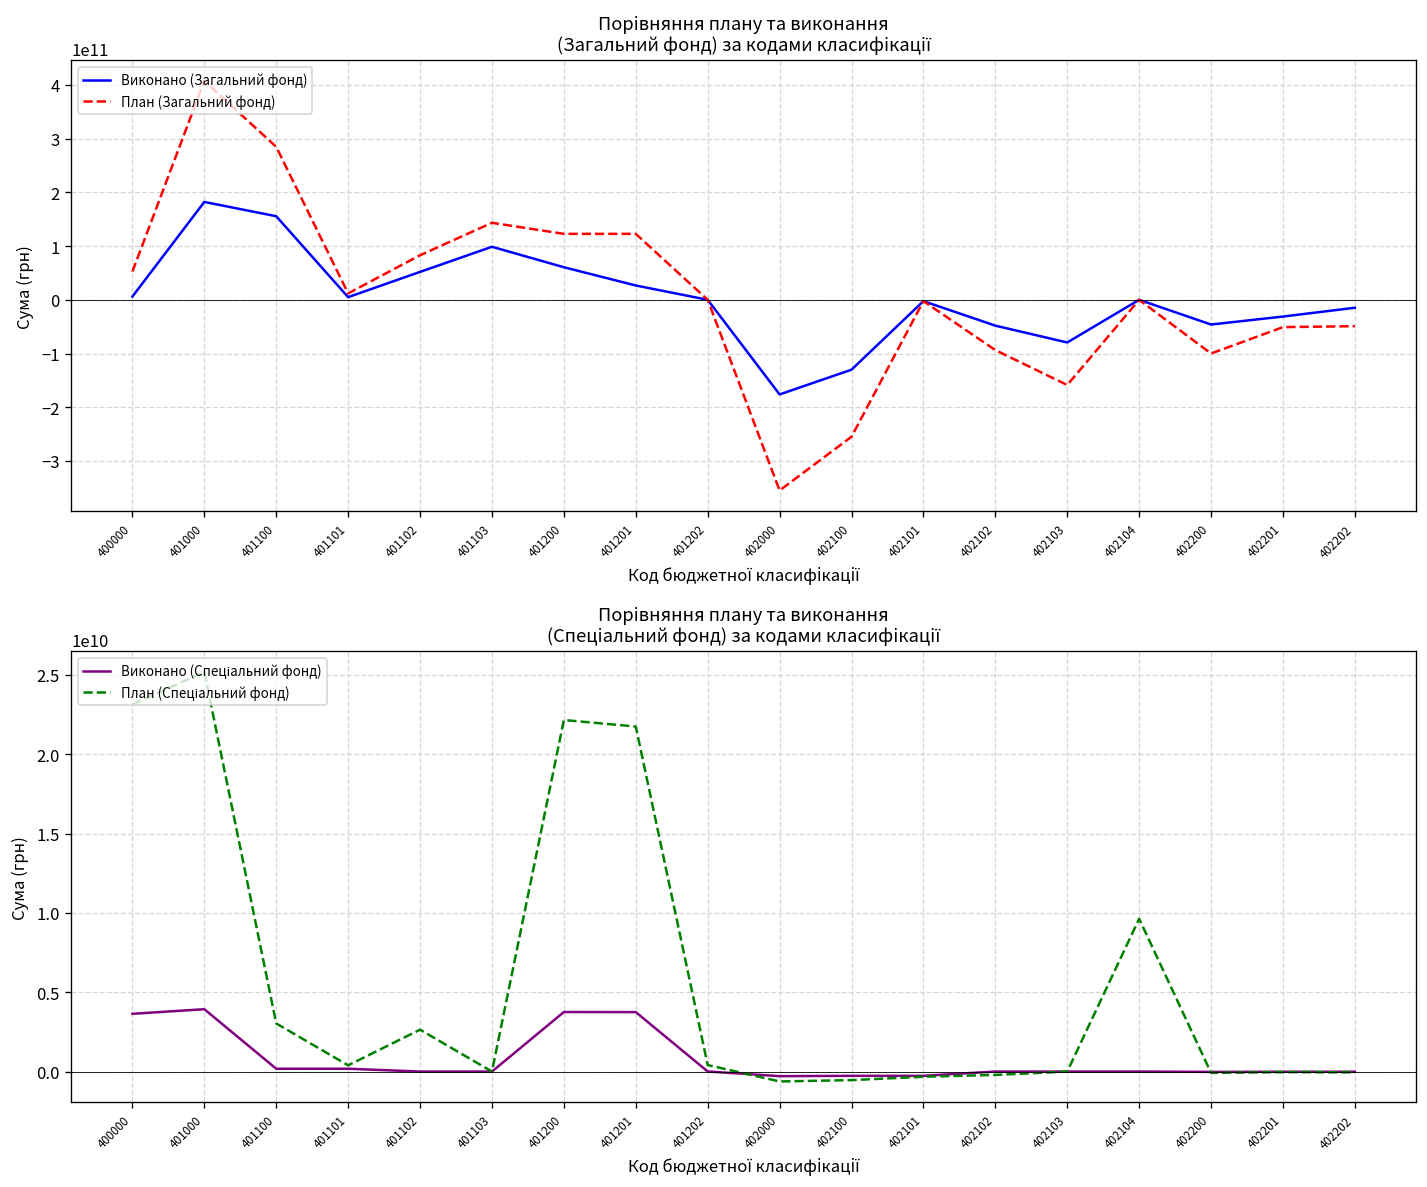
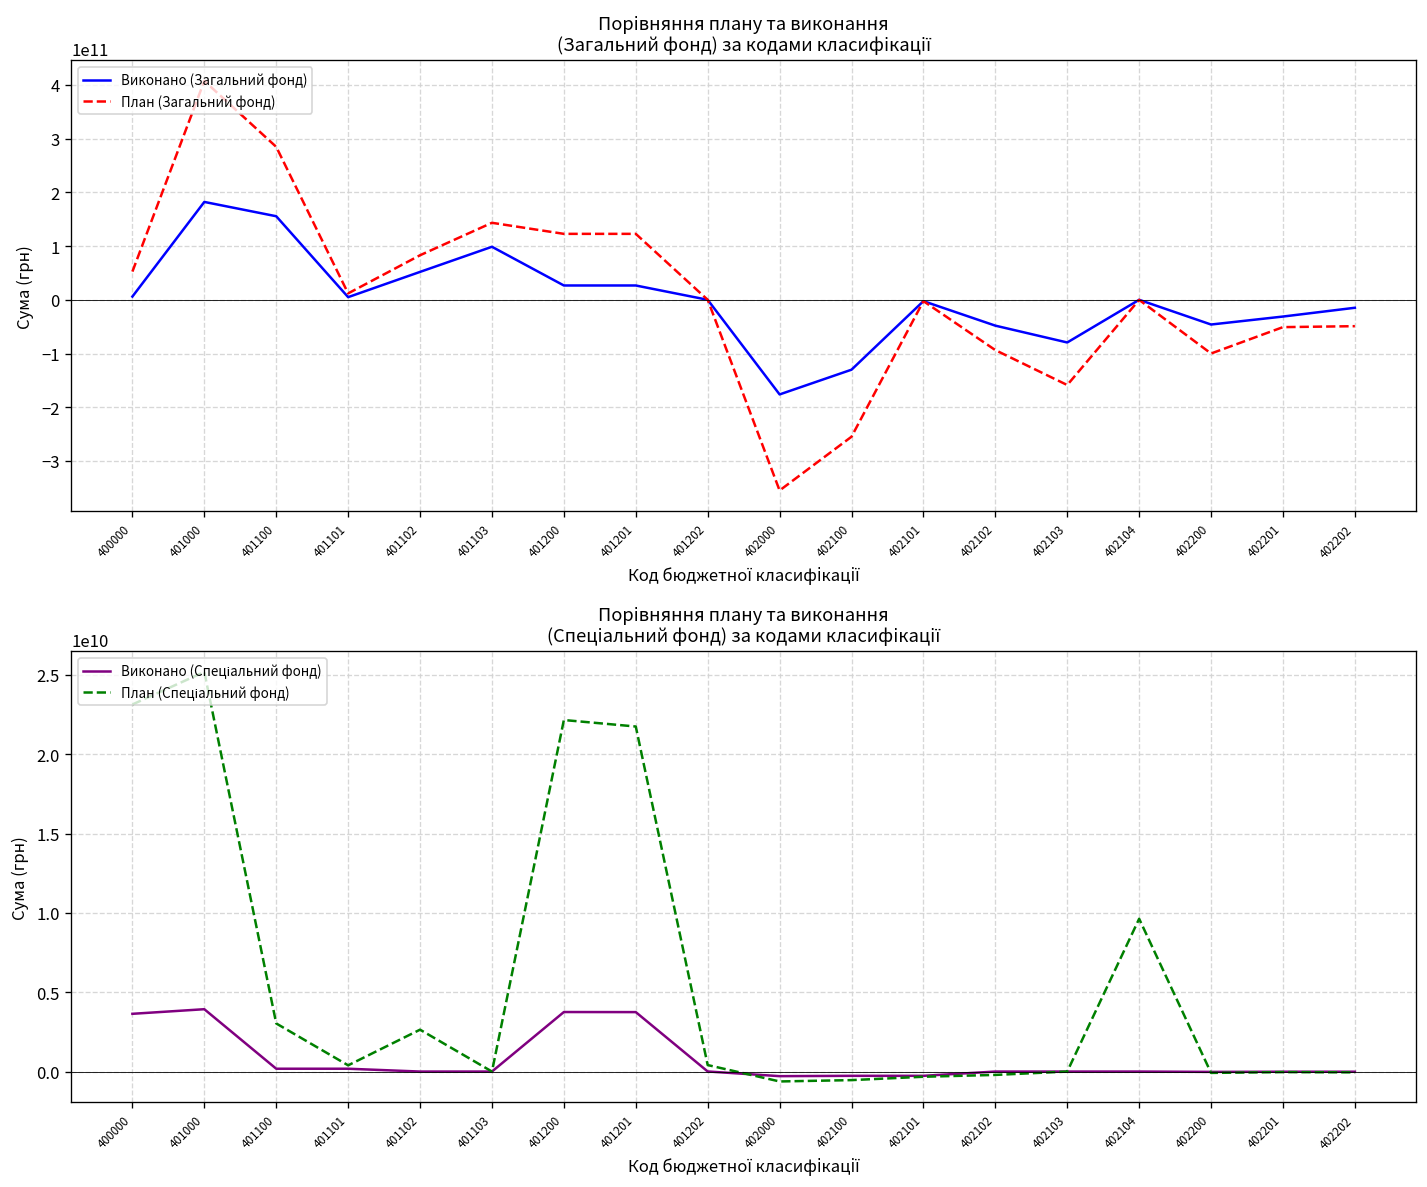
Порівняння плану та виконання (Загальний фонд) за кодами класифікації, Виконано (Загальний фонд), 401200: 60000000000 -> 30000000000
